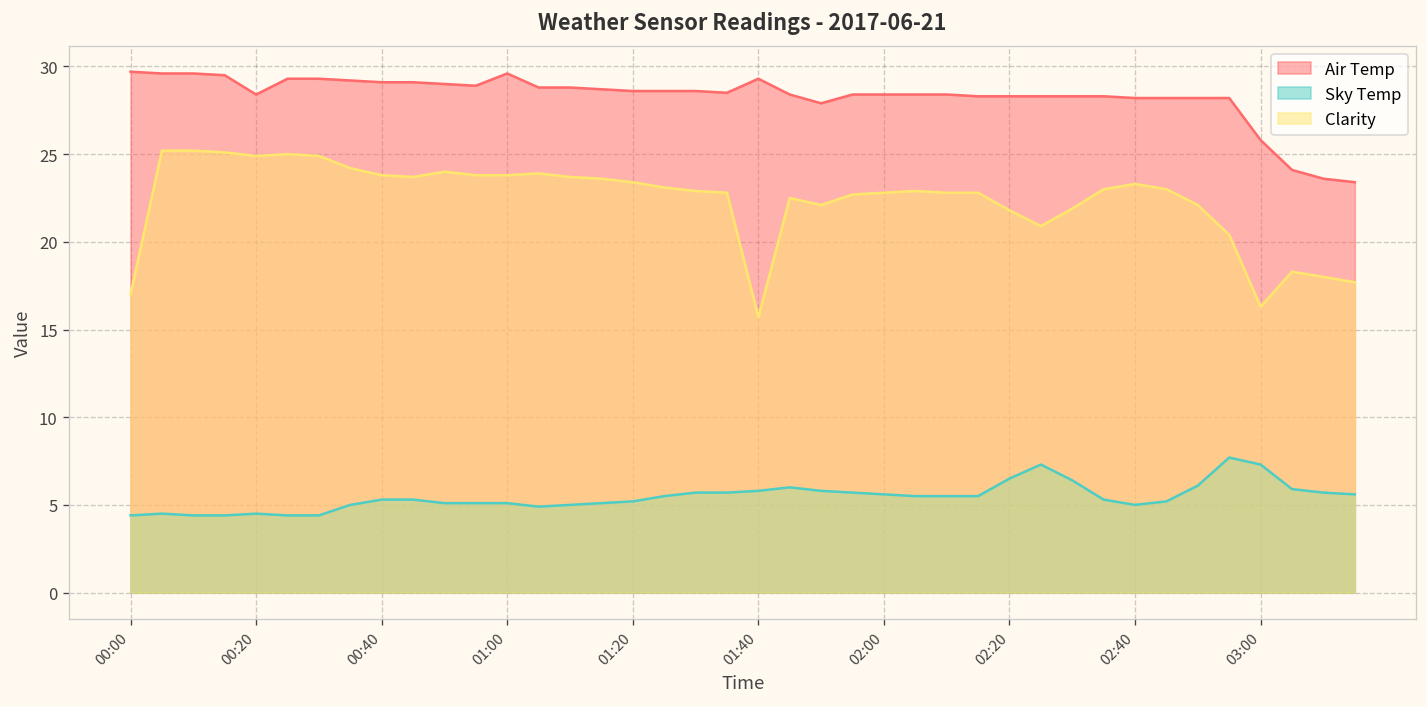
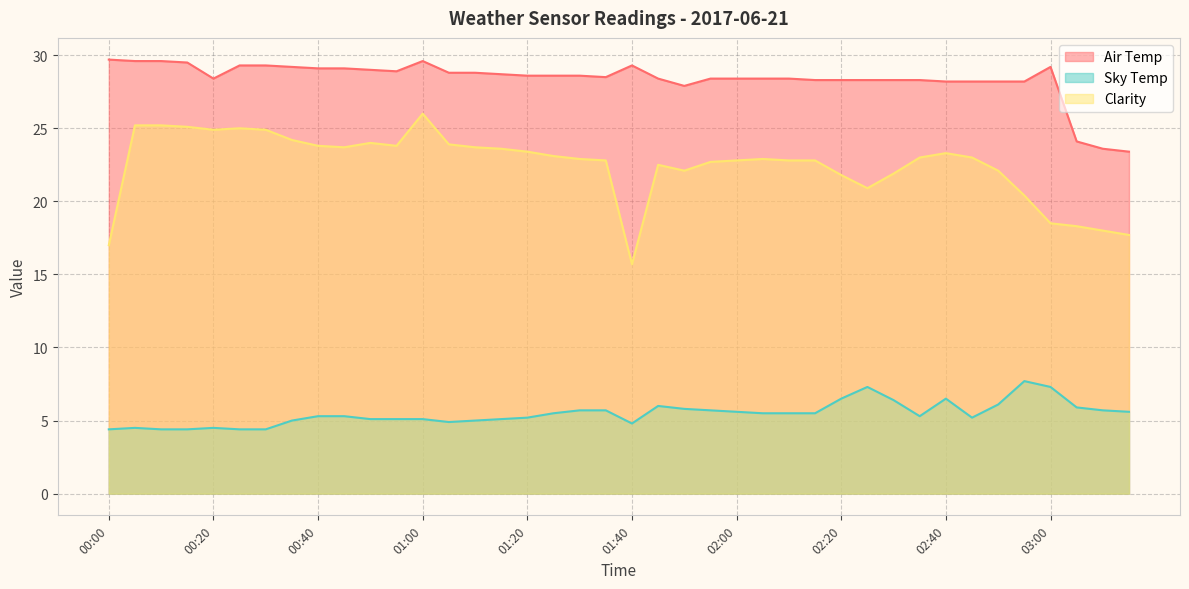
Clarity, 01:00: 23.8 -> 26.0
Sky Temp, 01:40: 5.8 -> 4.8
Sky Temp, 02:40: 5.0 -> 6.5
Air Temp, 03:00: 25.8 -> 29.2
Clarity, 03:00: 16.3 -> 18.5
